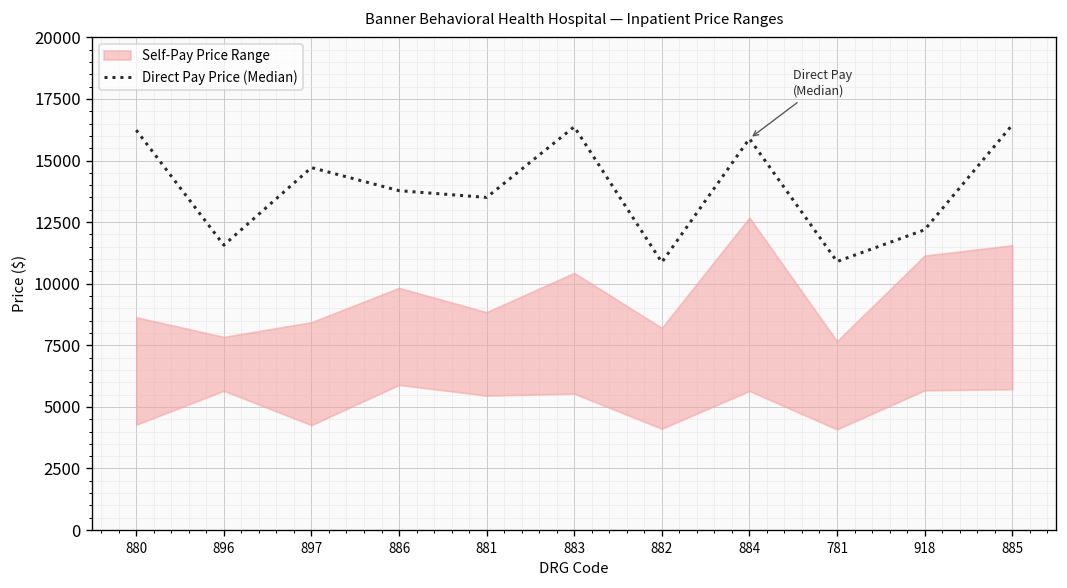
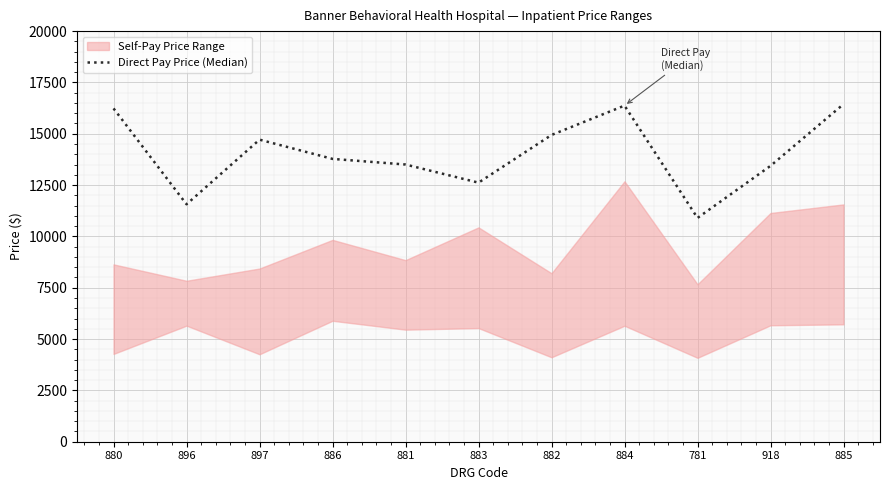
Direct Pay Price (Median), 883: 16400 -> 12600
Direct Pay Price (Median), 882: 10900 -> 14900
Direct Pay Price (Median), 884: 15900 -> 16400
Direct Pay Price (Median), 918: 12200 -> 13400
